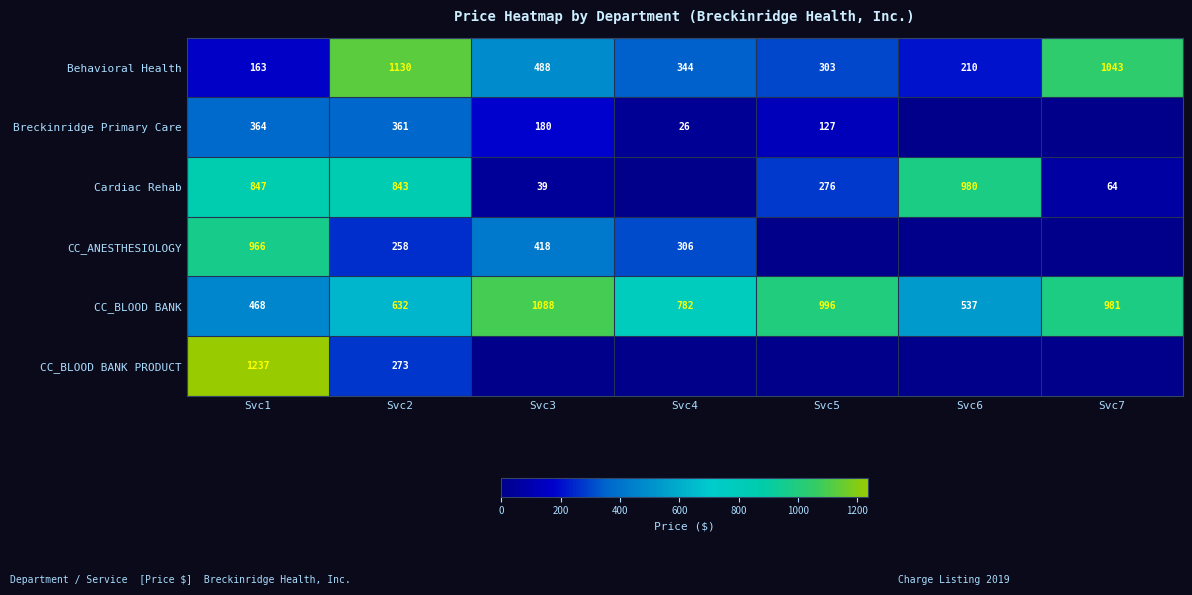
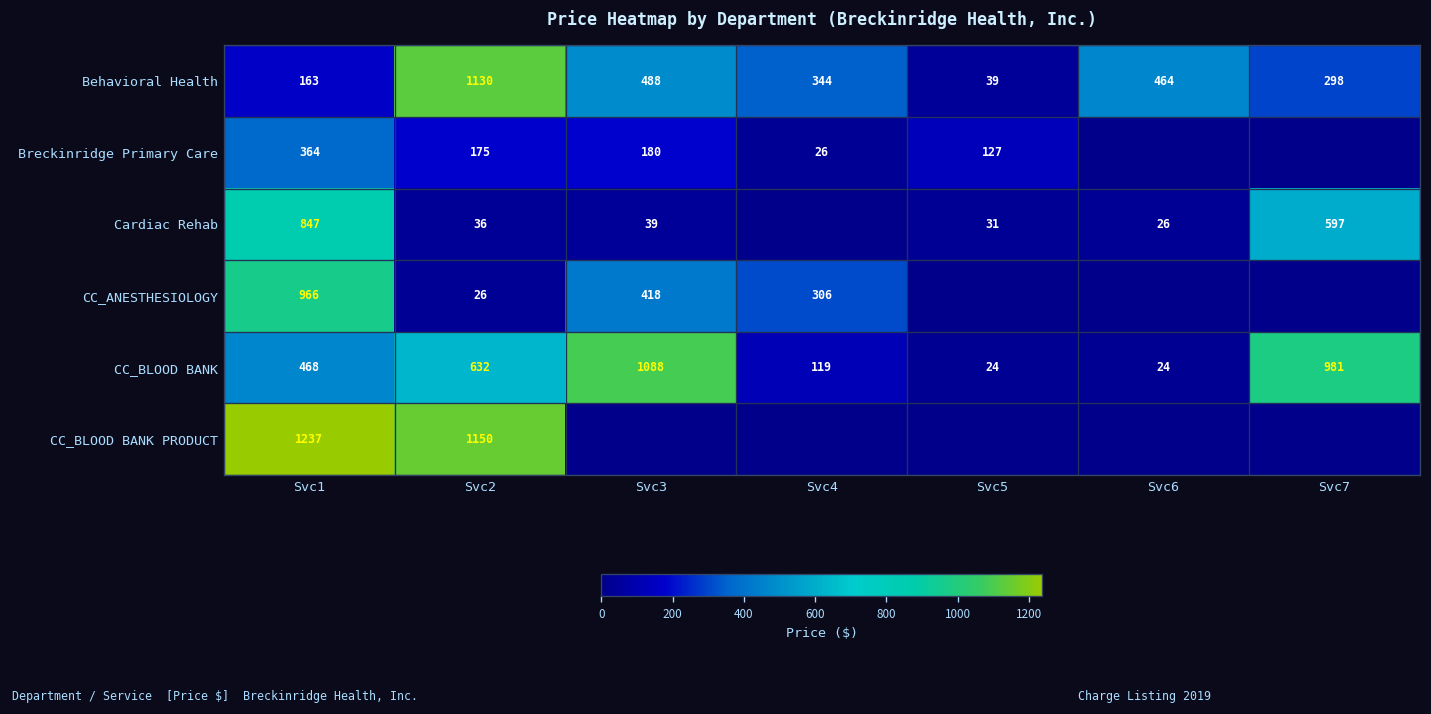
Behavioral Health, Svc5: 303 -> 39
Behavioral Health, Svc6: 210 -> 464
Behavioral Health, Svc7: 1043 -> 298
Breckinridge Primary Care, Svc2: 361 -> 175
Cardiac Rehab, Svc2: 843 -> 36
Cardiac Rehab, Svc5: 276 -> 31
Cardiac Rehab, Svc6: 980 -> 26
Cardiac Rehab, Svc7: 64 -> 597
CC_ANESTHESIOLOGY, Svc2: 258 -> 26
CC_BLOOD BANK, Svc4: 782 -> 119
CC_BLOOD BANK, Svc5: 996 -> 24
CC_BLOOD BANK, Svc6: 537 -> 24
CC_BLOOD BANK PRODUCT, Svc2: 273 -> 1150
